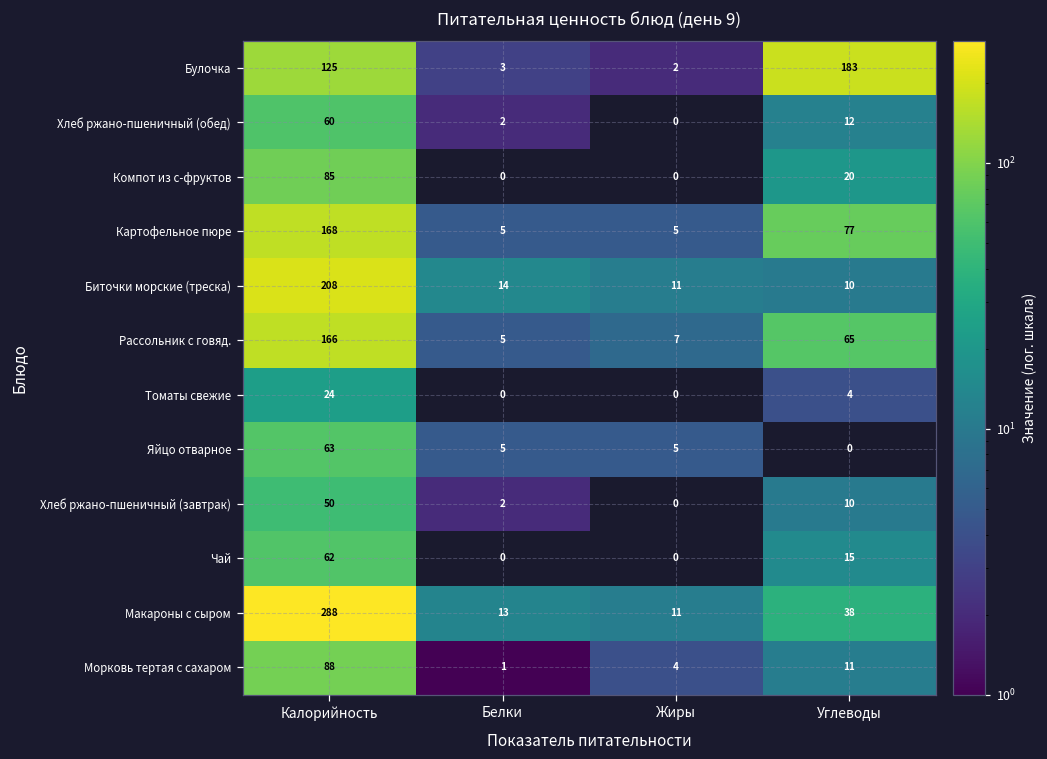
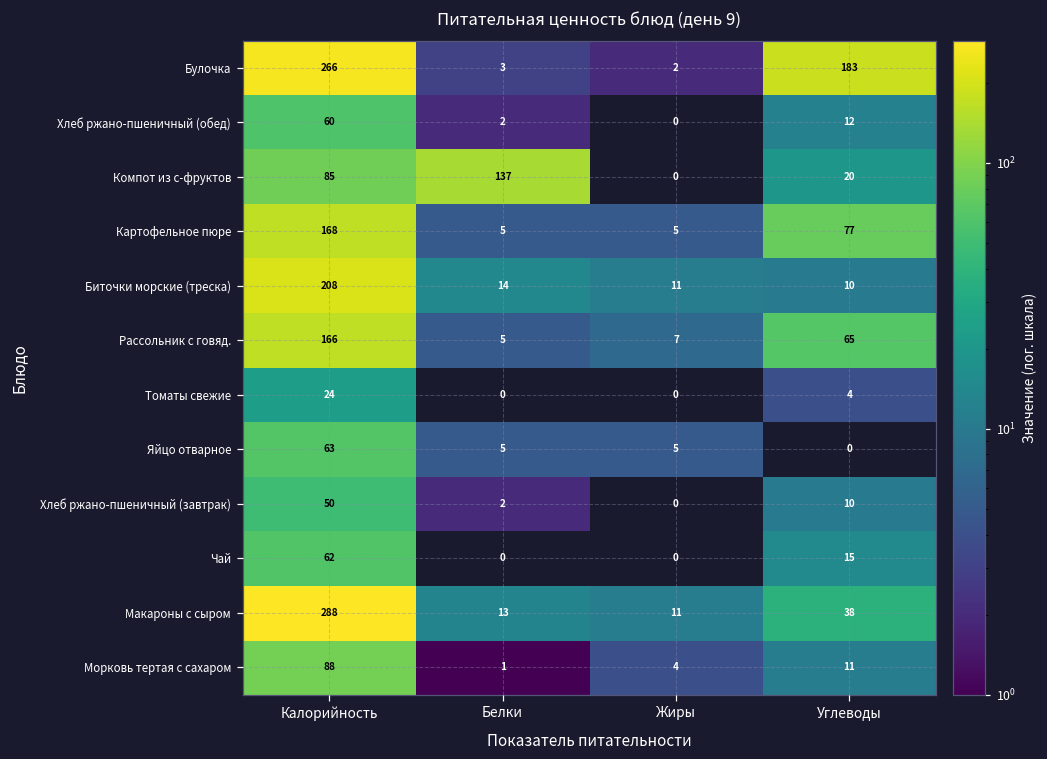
Булочка, Калорийность: 125 -> 266
Компот из с-фруктов, Белки: 0 -> 137
